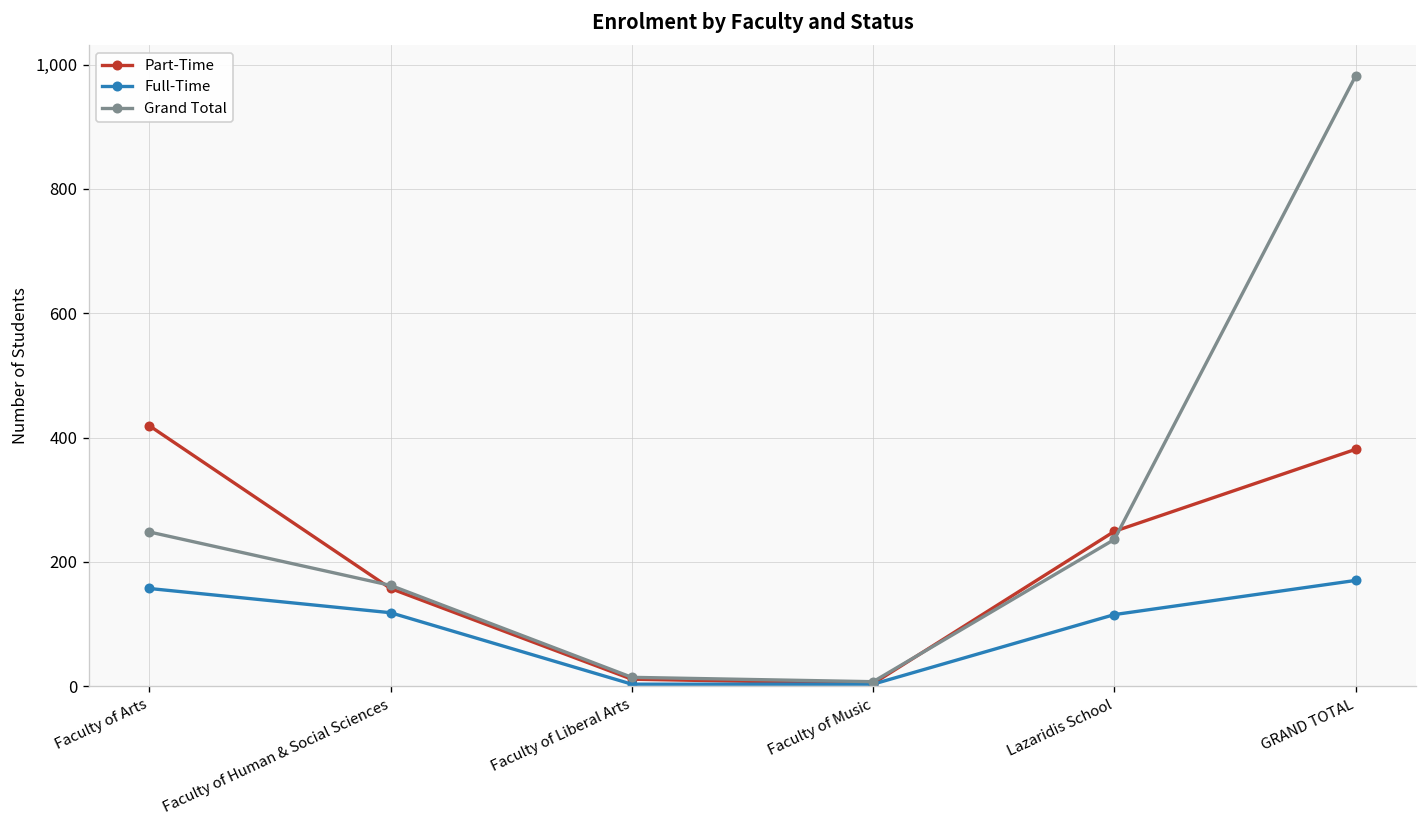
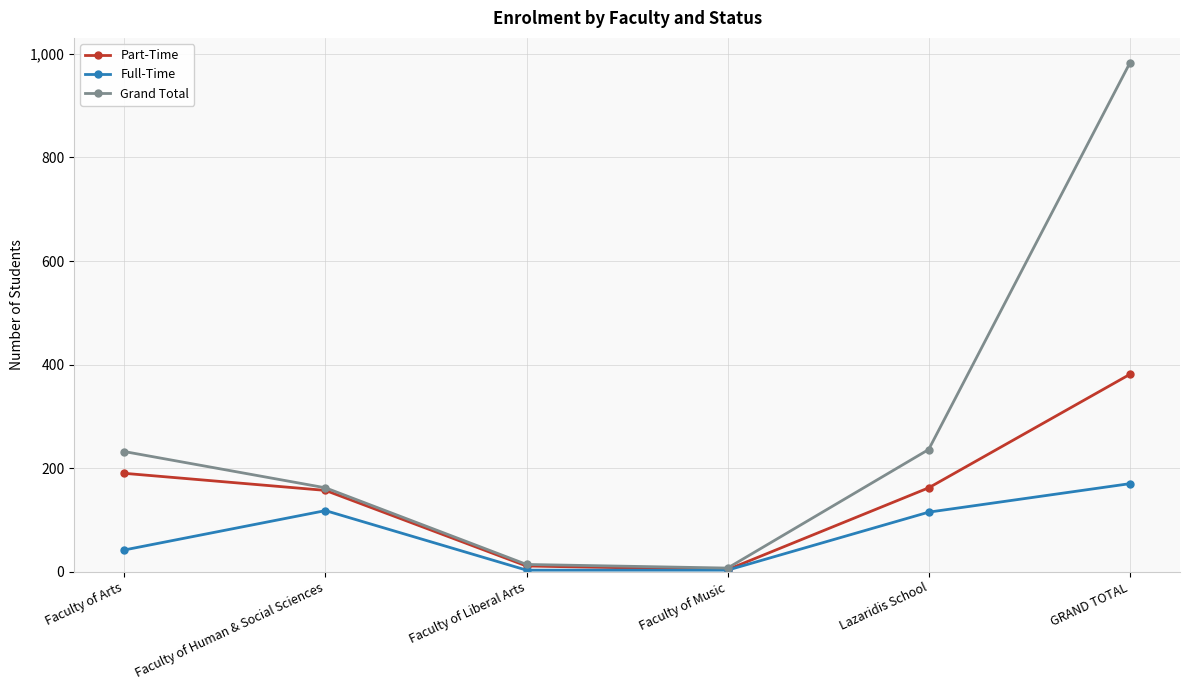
Part-Time, Faculty of Arts: 420 -> 190
Full-Time, Faculty of Arts: 160 -> 40
Grand Total, Faculty of Arts: 250 -> 230
Part-Time, Lazaridis School: 250 -> 160
